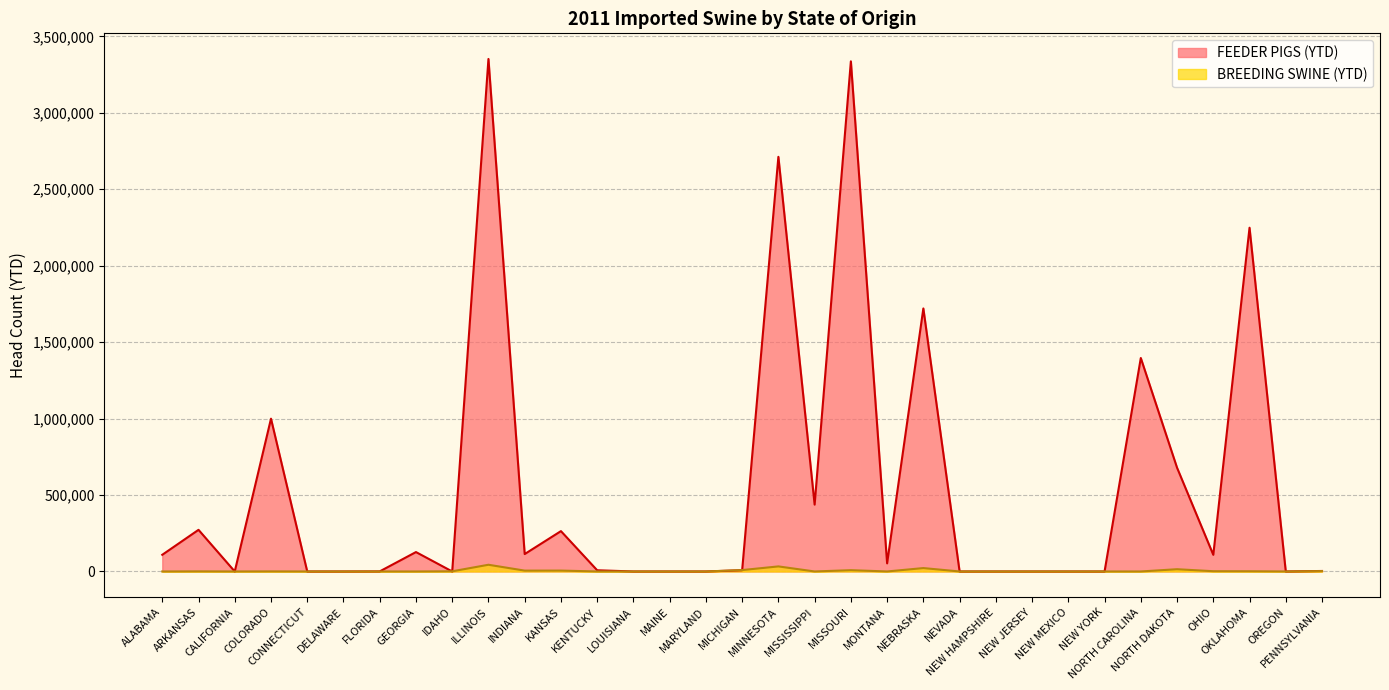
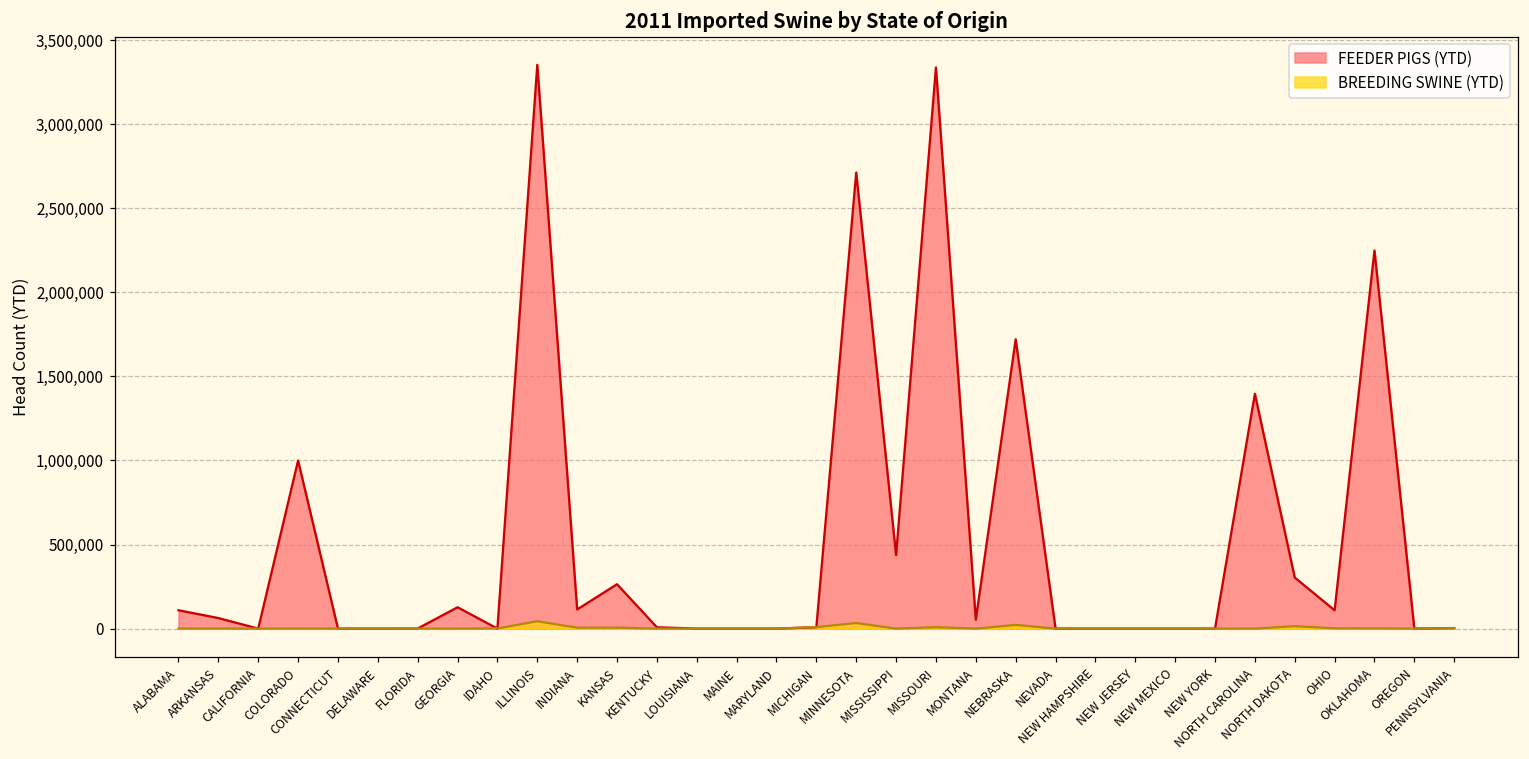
FEEDER PIGS (YTD), ARKANSAS: 270,000 -> 60,000
FEEDER PIGS (YTD), NORTH DAKOTA: 680,000 -> 300,000
